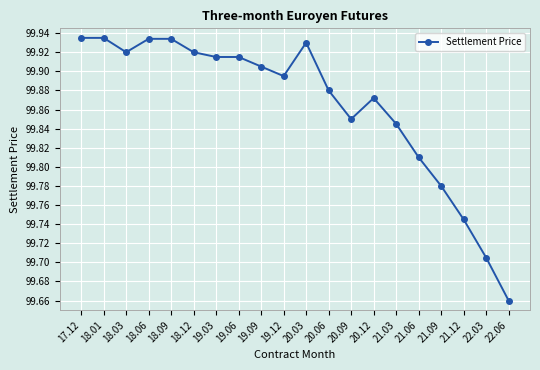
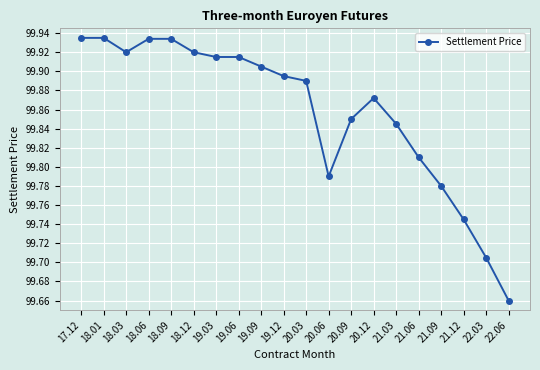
20.03: 99.93 -> 99.89
20.06: 99.88 -> 99.79
